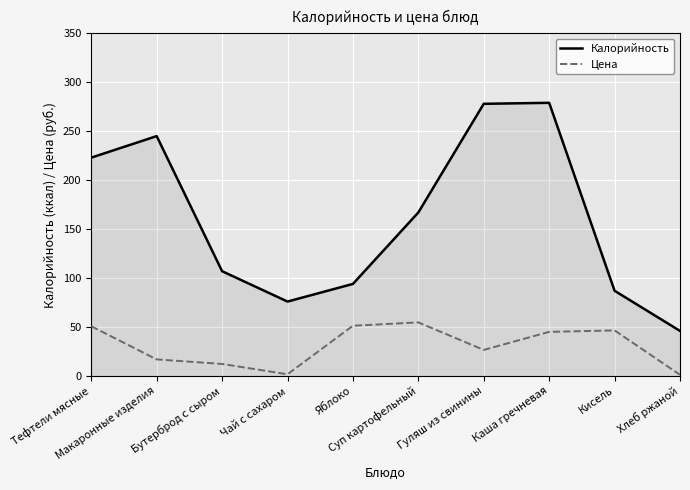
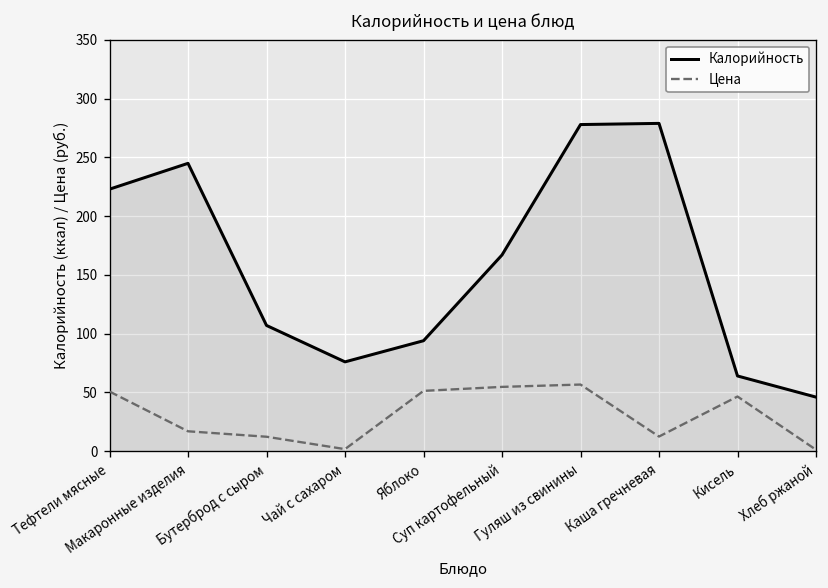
Цена, Гуляш из свинины: 30 -> 60
Цена, Каша гречневая: 50 -> 10
Калорийность, Кисель: 90 -> 60
